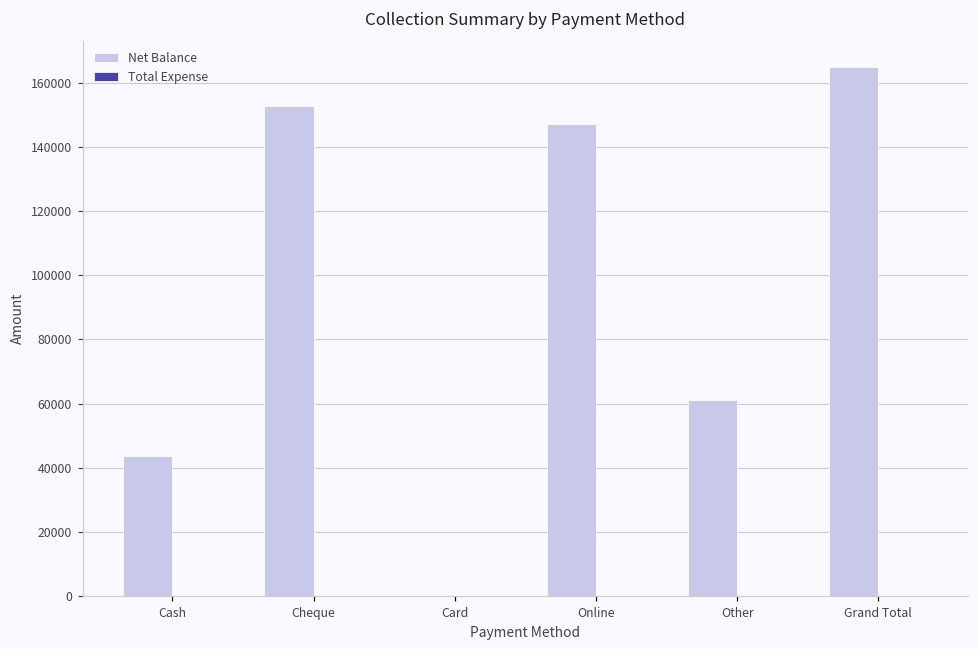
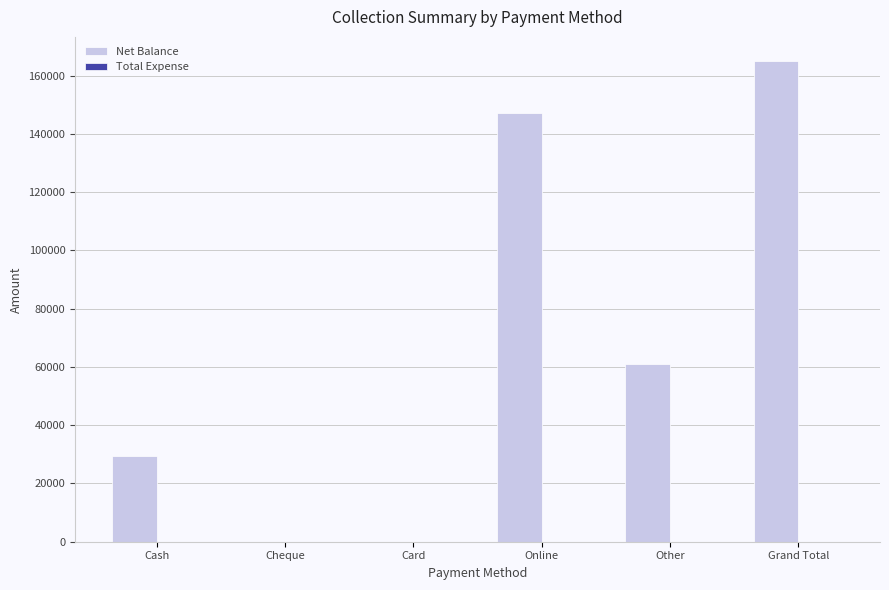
Net Balance, Cash: 44000 -> 30000
Net Balance, Cheque: 153000 -> 0
